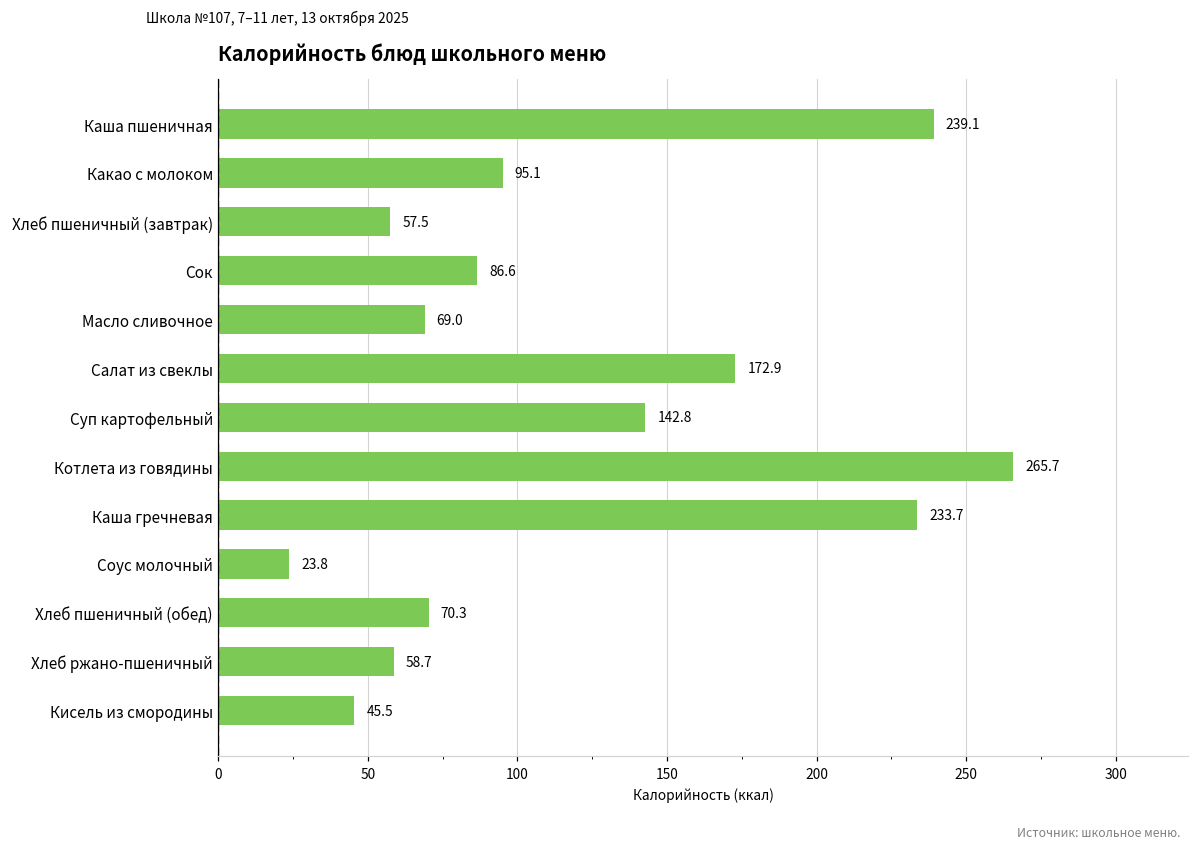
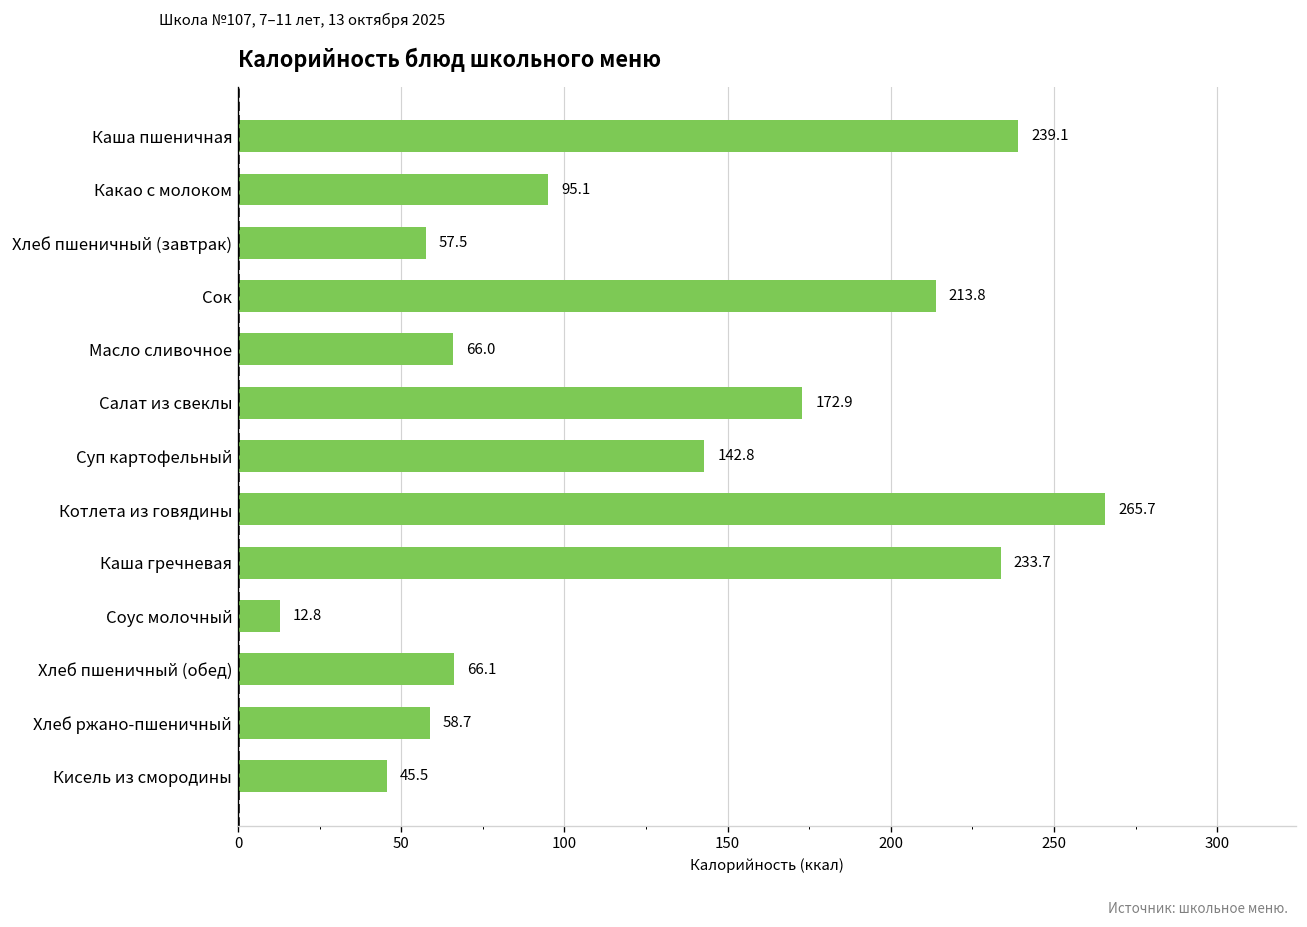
Сок: 86.6 -> 213.8
Масло сливочное: 69.0 -> 66.0
Соус молочный: 23.8 -> 12.8
Хлеб пшеничный (обед): 70.3 -> 66.1
